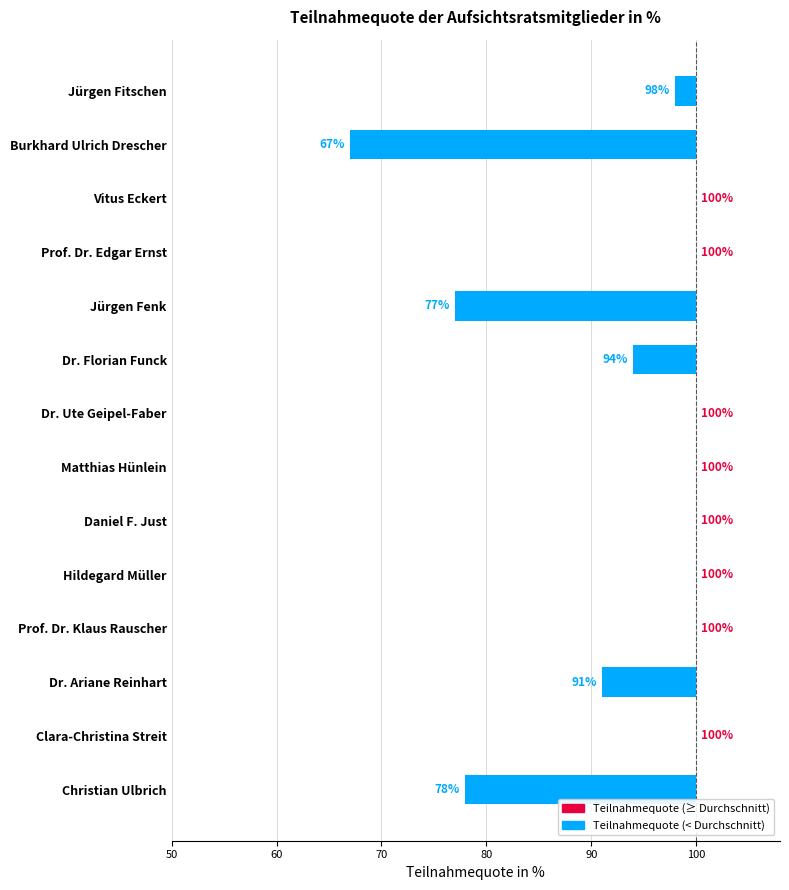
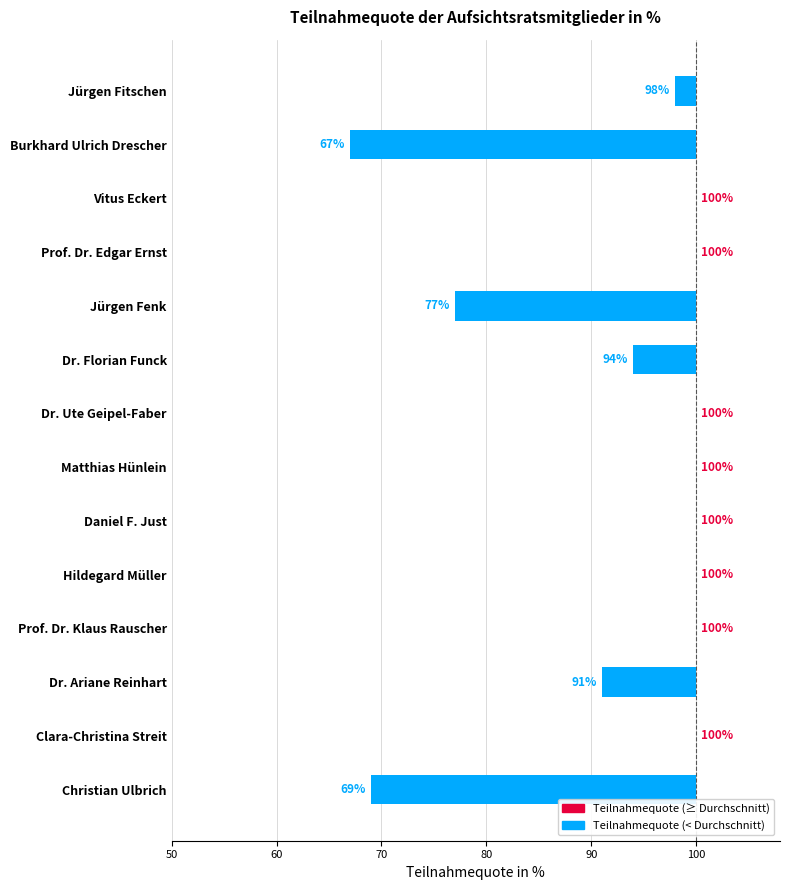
Christian Ulbrich: 78% -> 69%
